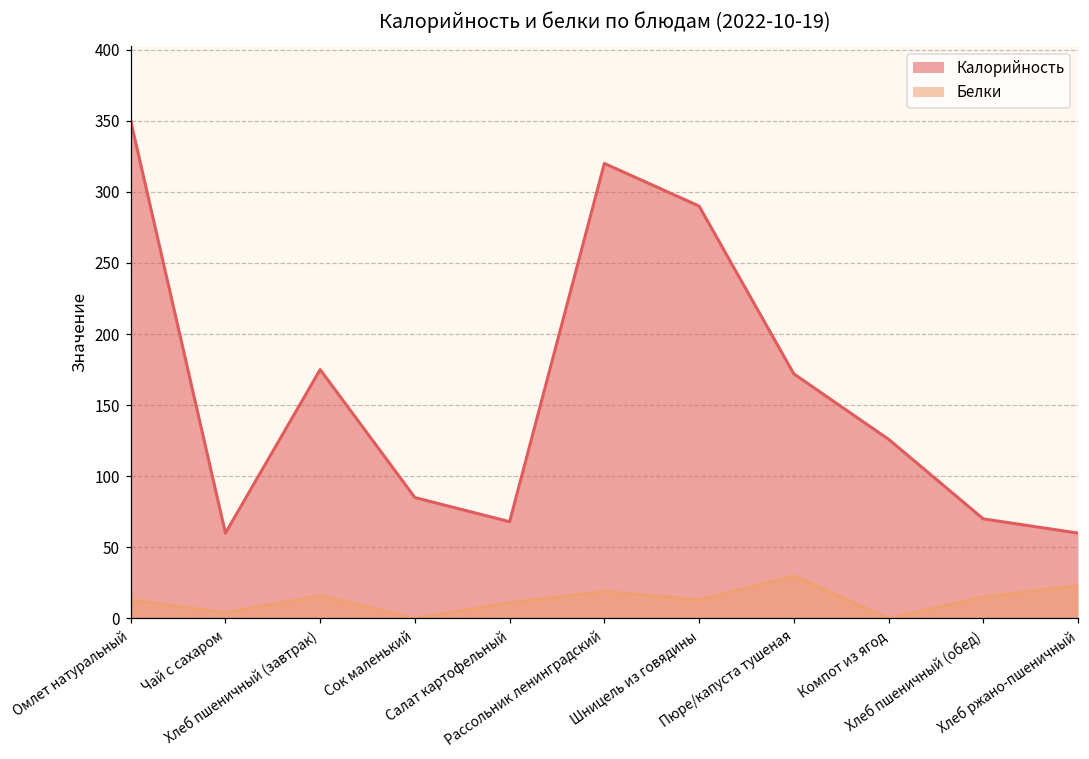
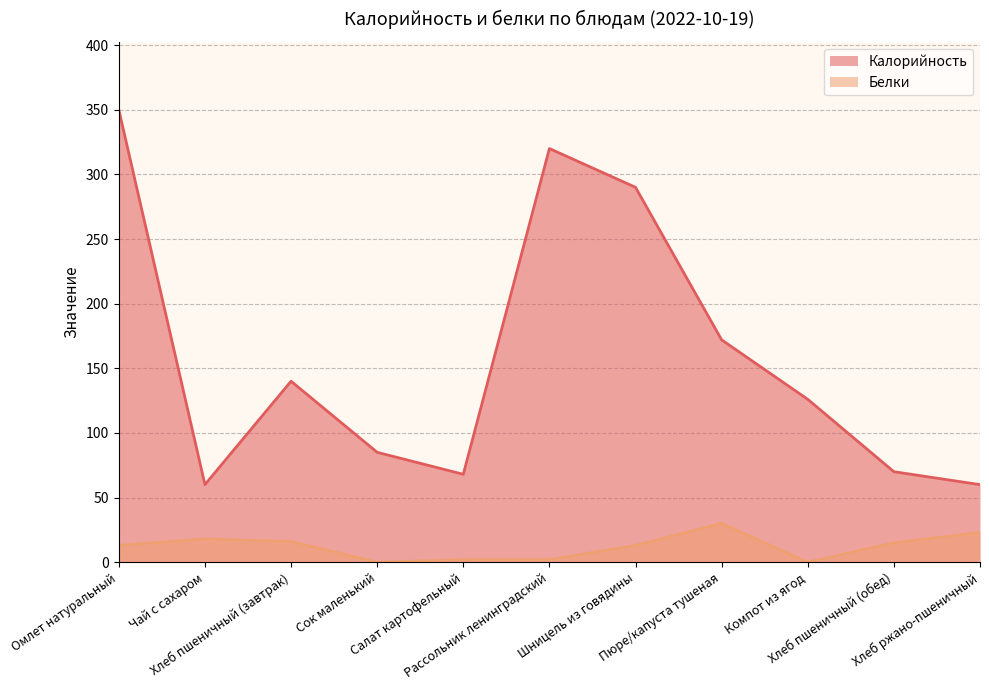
Белки, Чай с сахаром: 4 -> 18
Калорийность, Хлеб пшеничный (завтрак): 175 -> 140
Белки, Салат картофельный: 11 -> 2
Белки, Рассольник ленинградский: 19 -> 2
